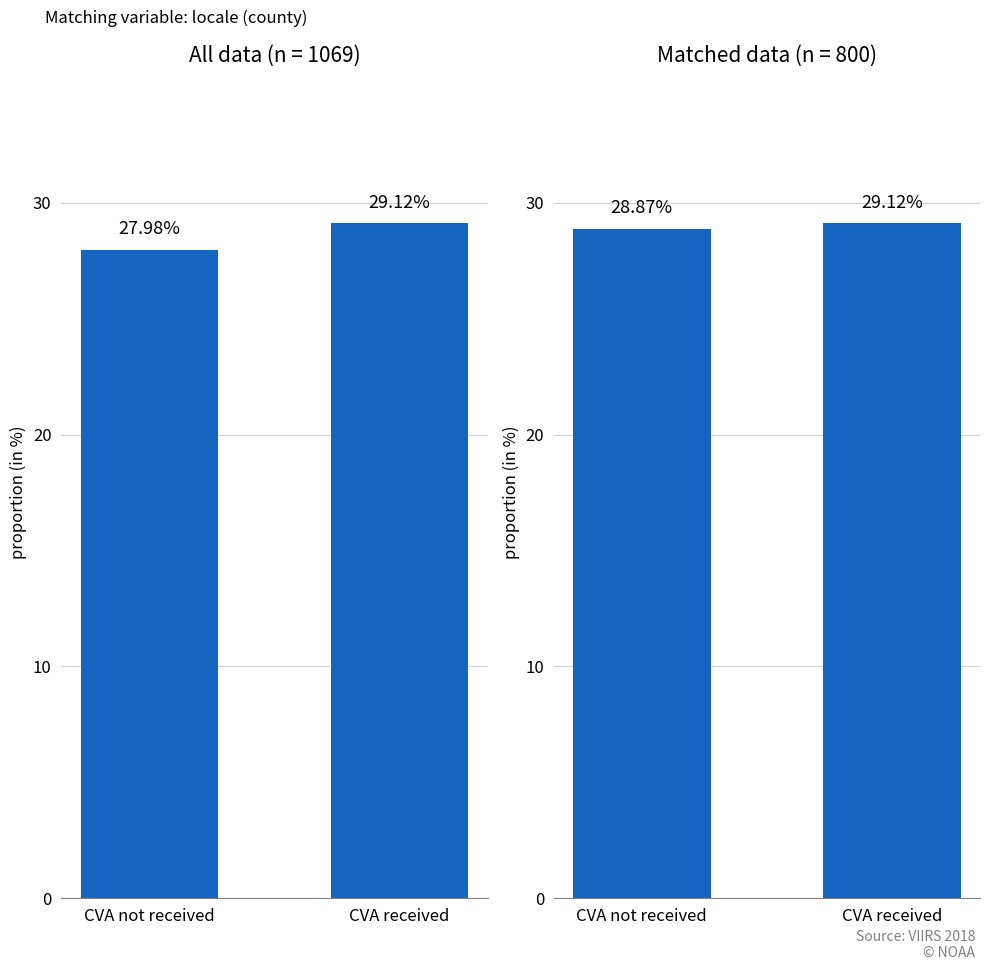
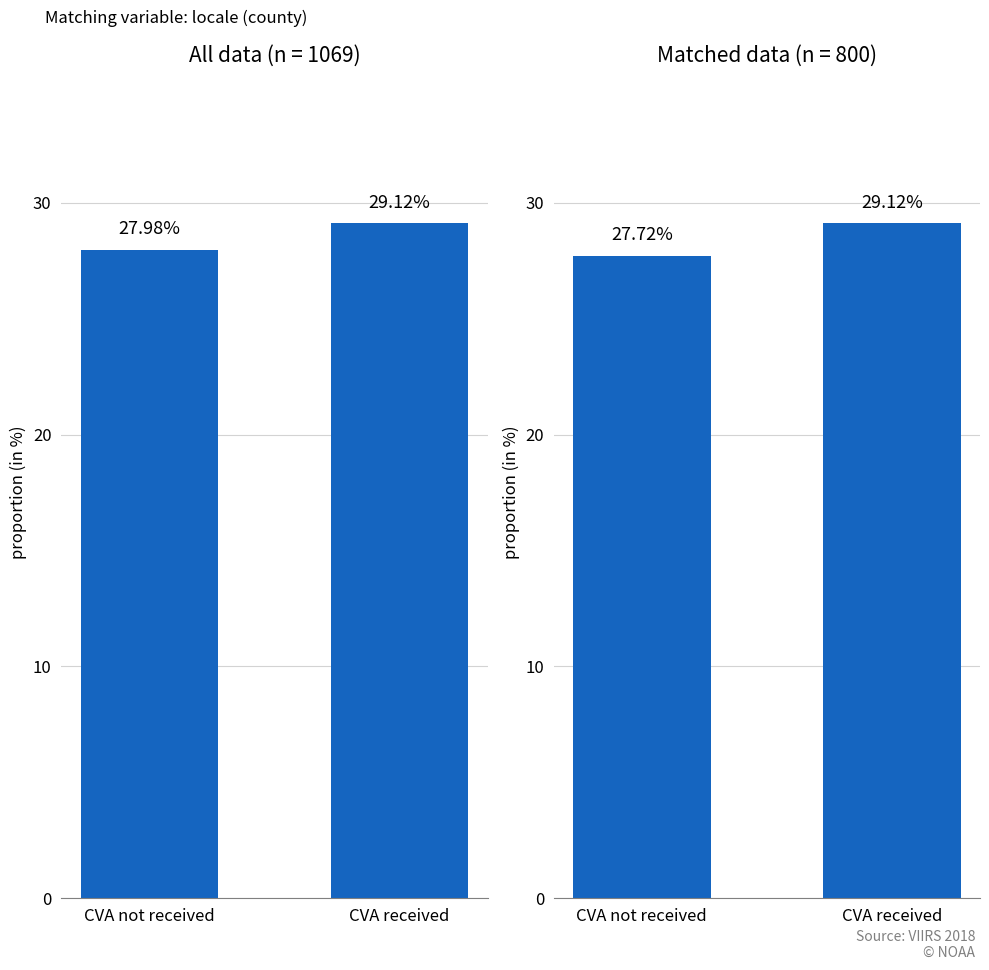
Matched data (n = 800), CVA not received: 28.87% -> 27.72%
